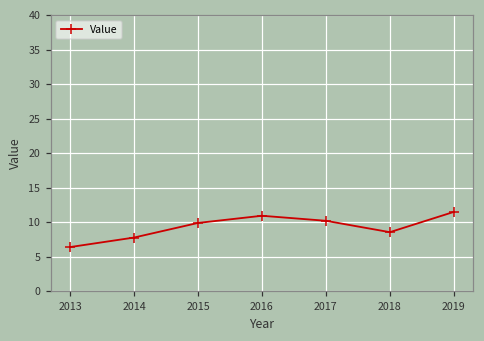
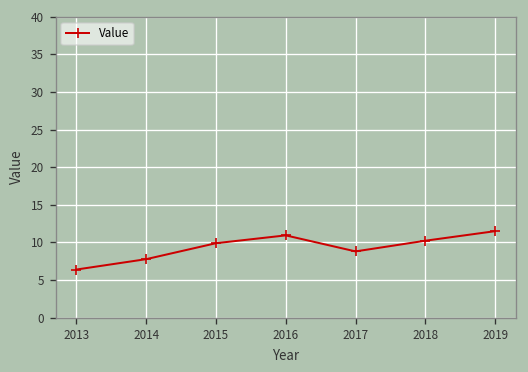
2017: 10 -> 9
2018: 9 -> 10
